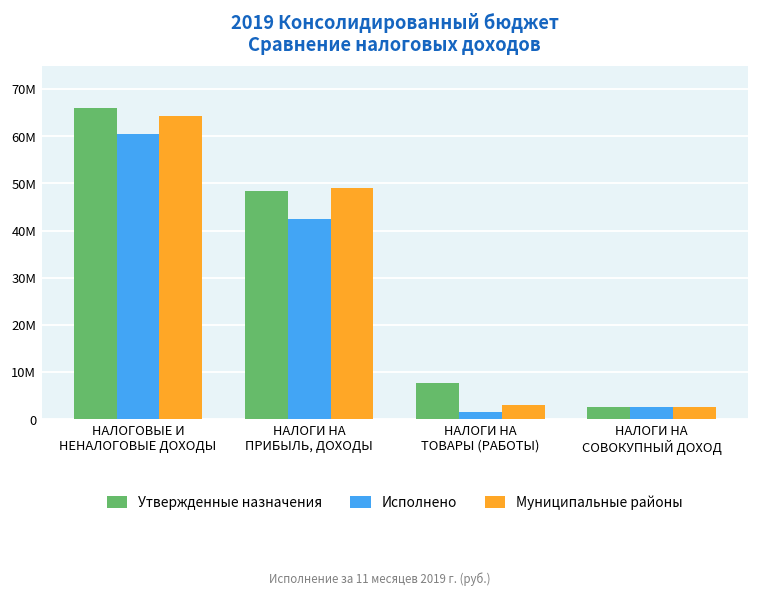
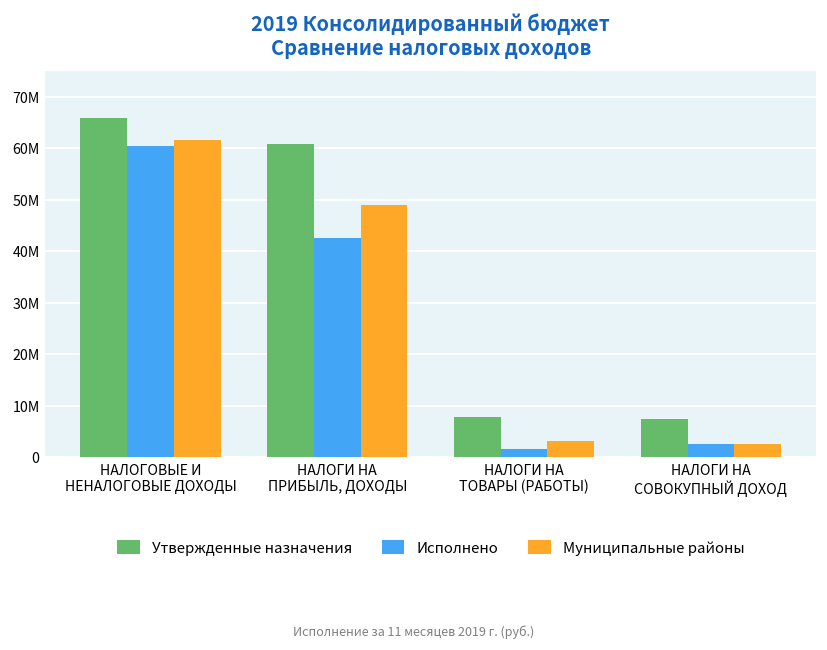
Муниципальные районы, НАЛОГОВЫЕ И НЕНАЛОГОВЫЕ ДОХОДЫ: 64000000 -> 62000000
Утвержденные назначения, НАЛОГИ НА ПРИБЫЛЬ, ДОХОДЫ: 48000000 -> 61000000
Утвержденные назначения, НАЛОГИ НА СОВОКУПНЫЙ ДОХОД: 3000000 -> 7000000
